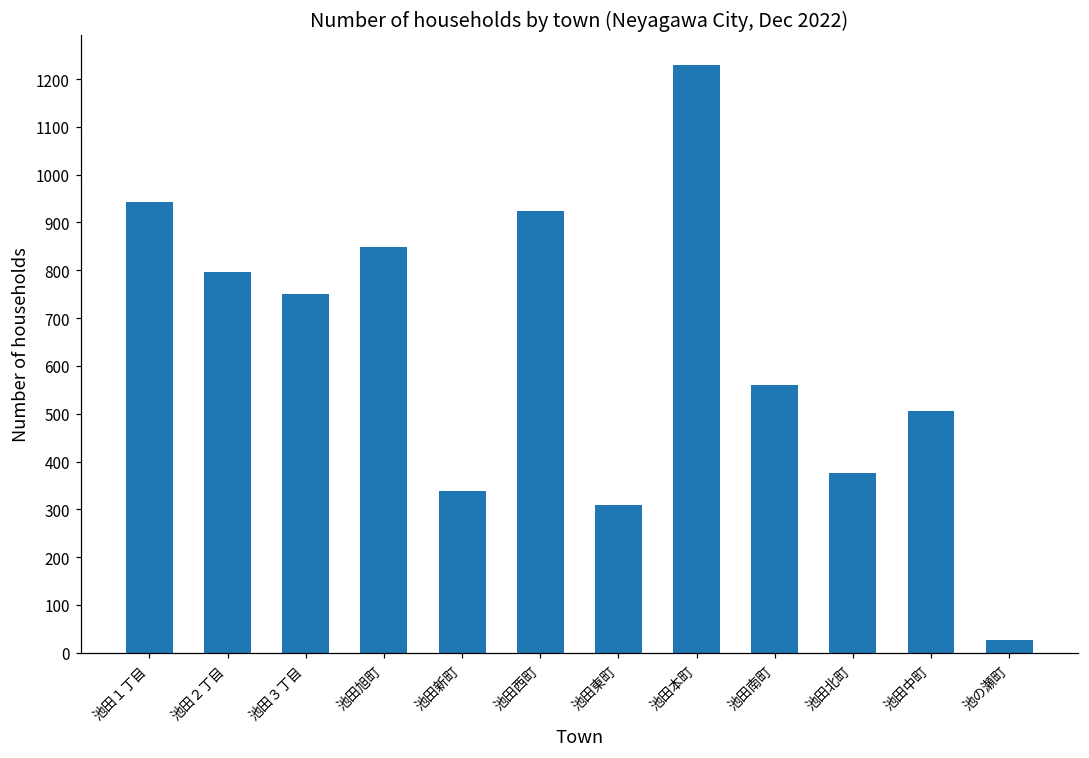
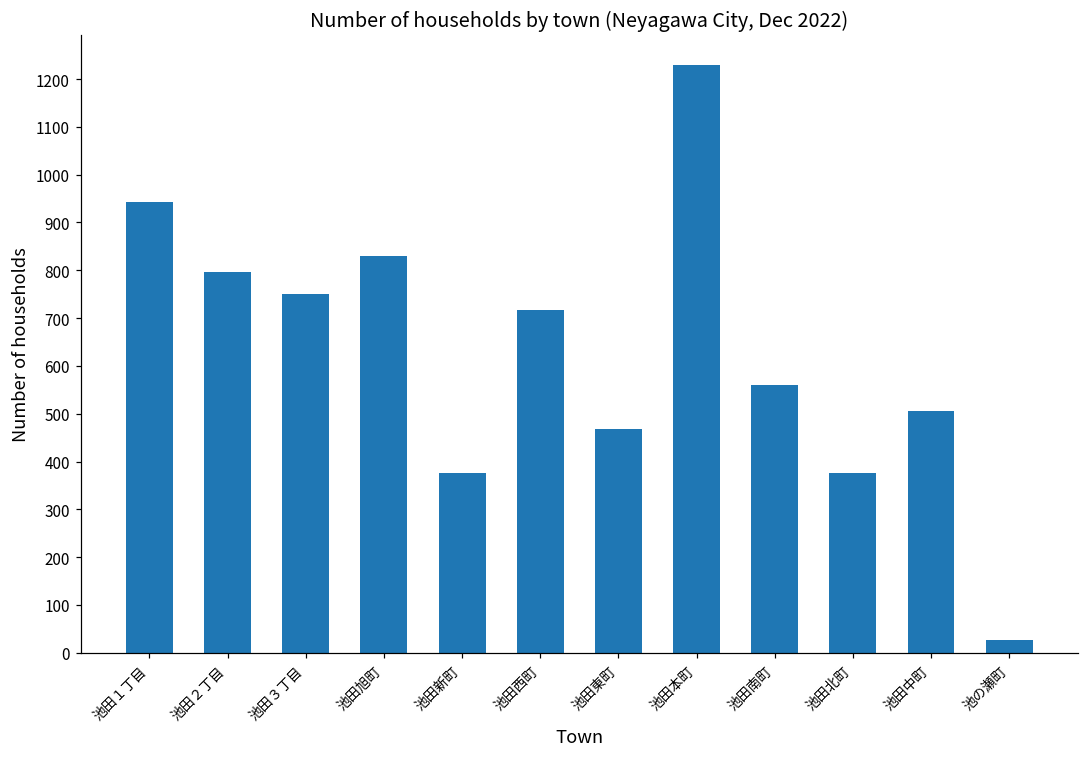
池田旭町: 850 -> 830
池田新町: 340 -> 380
池田西町: 920 -> 720
池田東町: 310 -> 470
